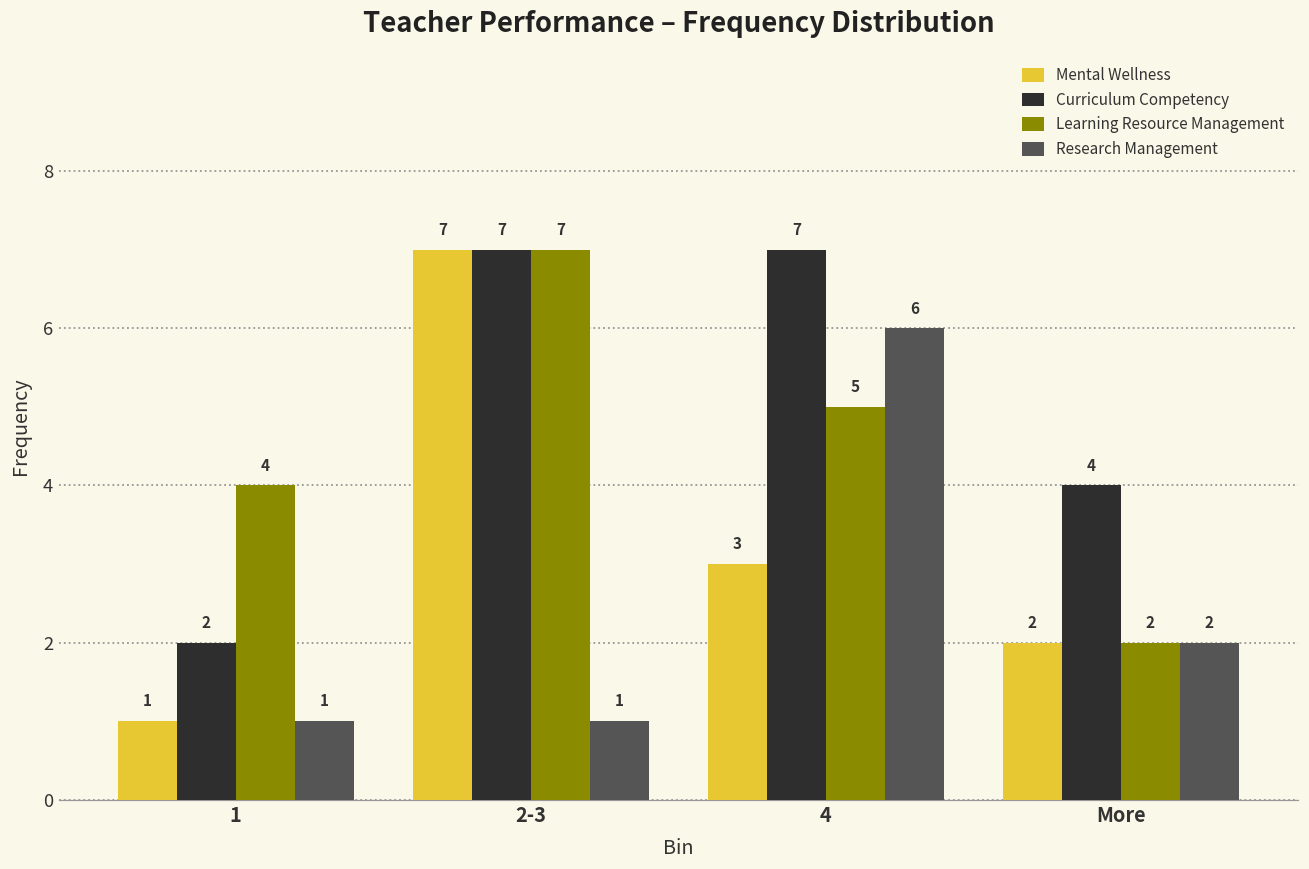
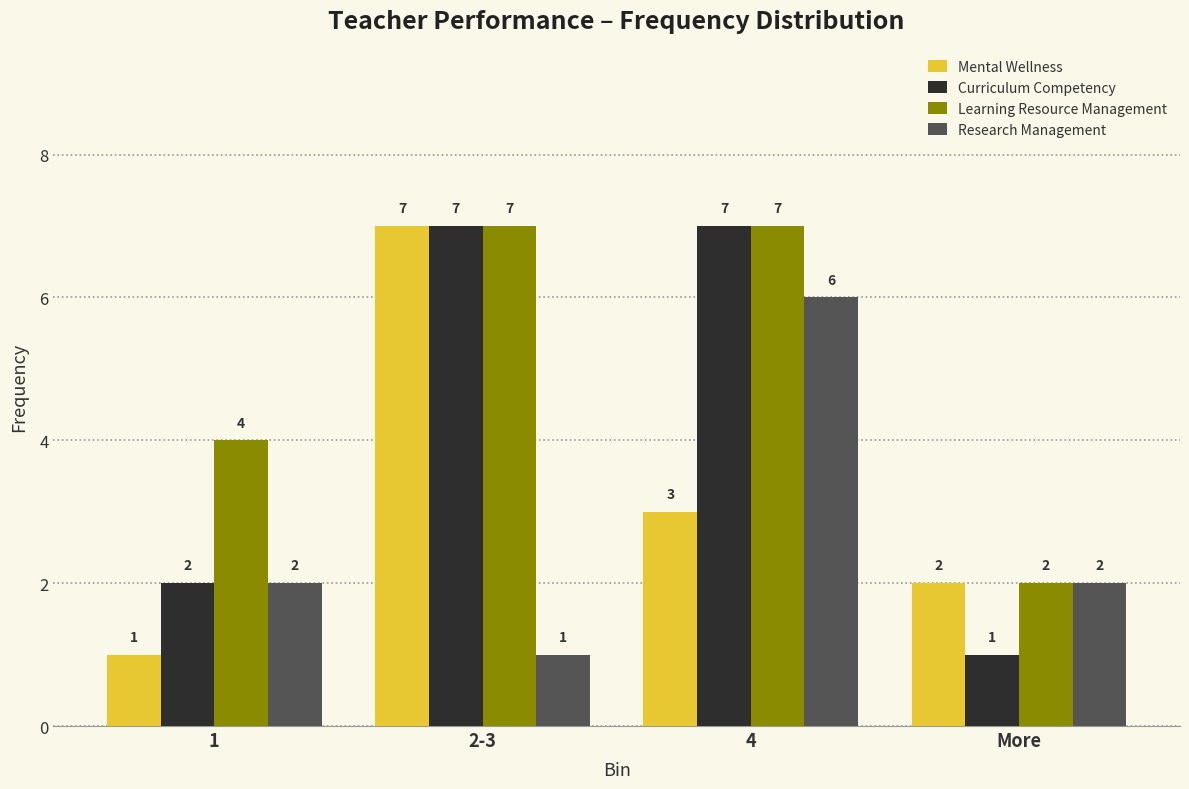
Research Management, 1: 1 -> 2
Learning Resource Management, 4: 5 -> 7
Curriculum Competency, More: 4 -> 1
